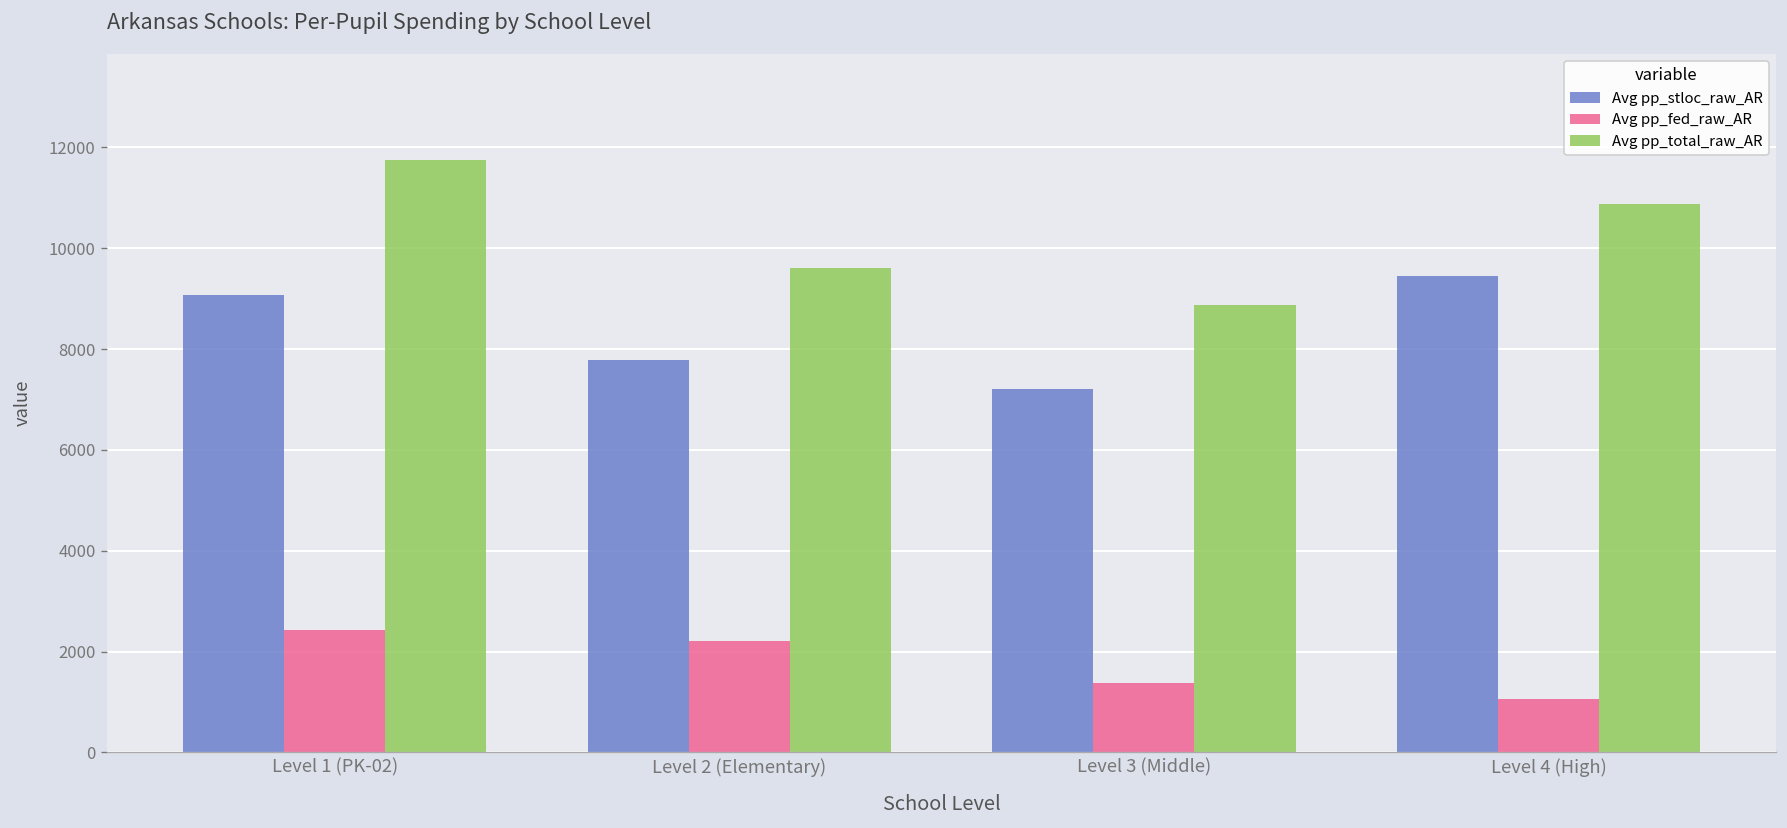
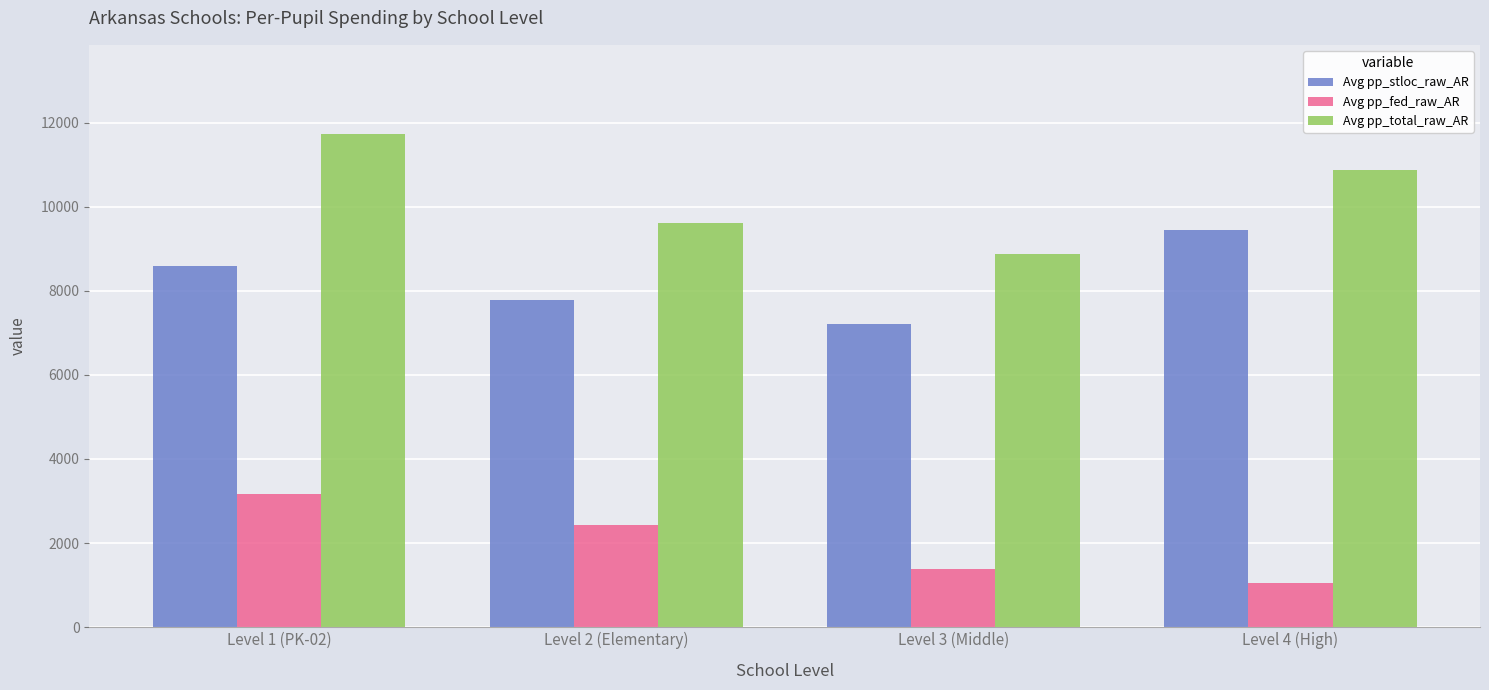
Avg pp_stloc_raw_AR, Level 1 (PK-02): 9100 -> 8600
Avg pp_fed_raw_AR, Level 1 (PK-02): 2400 -> 3200
Avg pp_fed_raw_AR, Level 2 (Elementary): 2200 -> 2400
